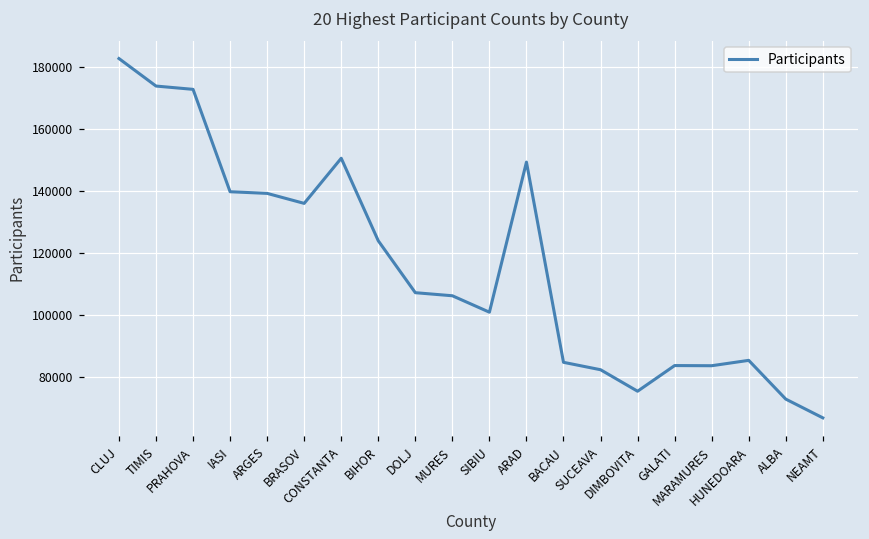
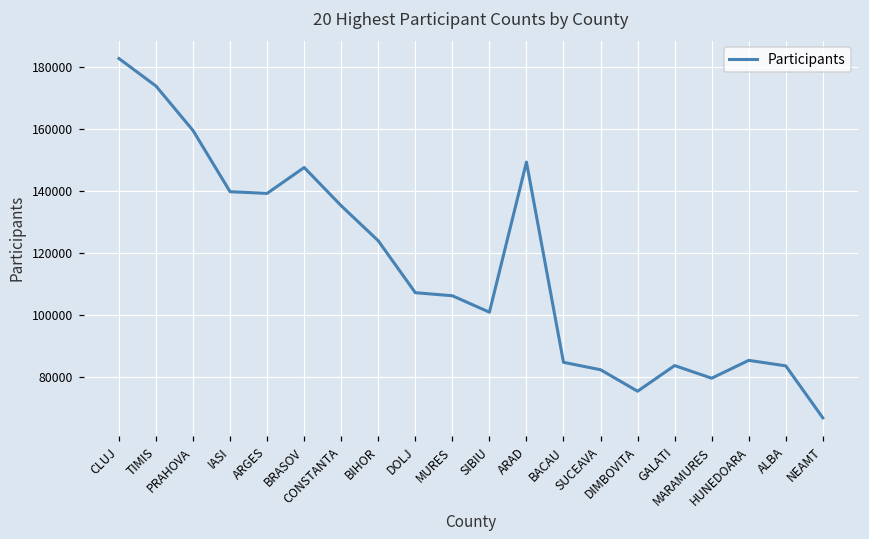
PRAHOVA: 173000 -> 160000
BRASOV: 136000 -> 148000
CONSTANTA: 151000 -> 135000
MARAMURES: 84000 -> 80000
ALBA: 73000 -> 84000
